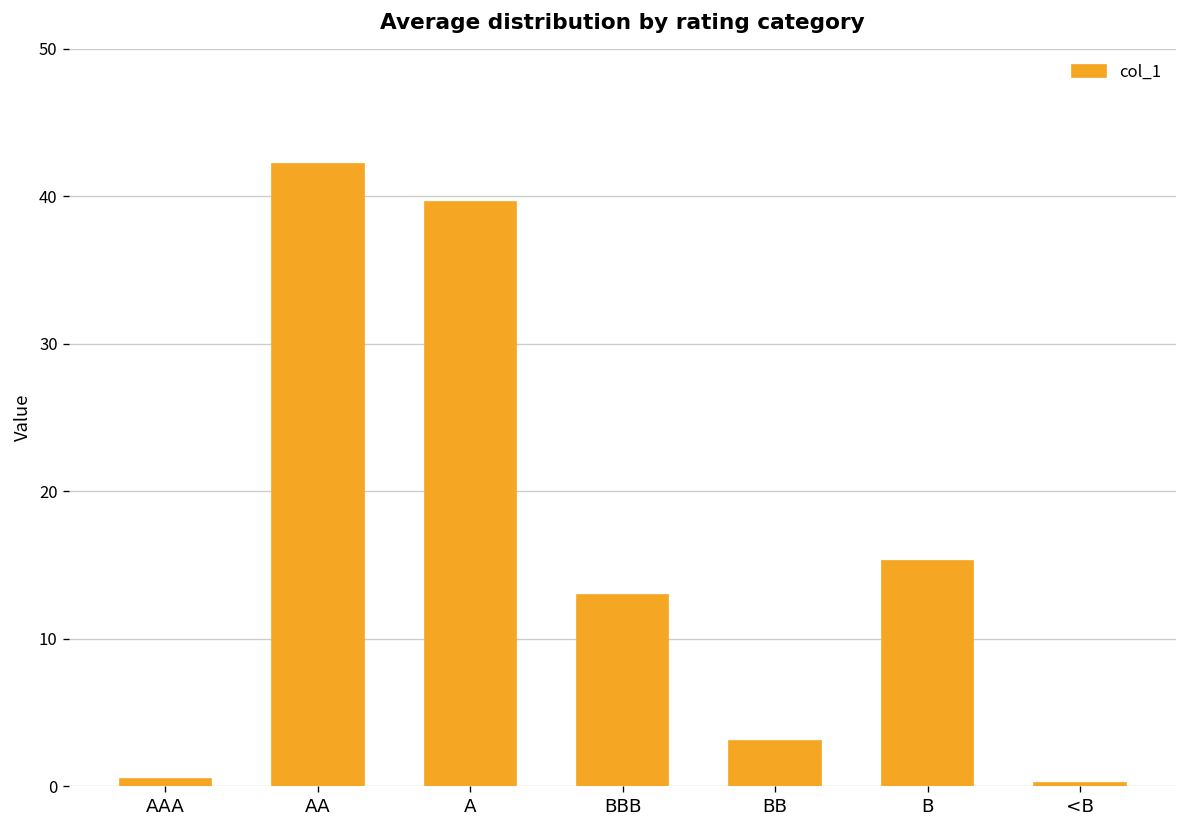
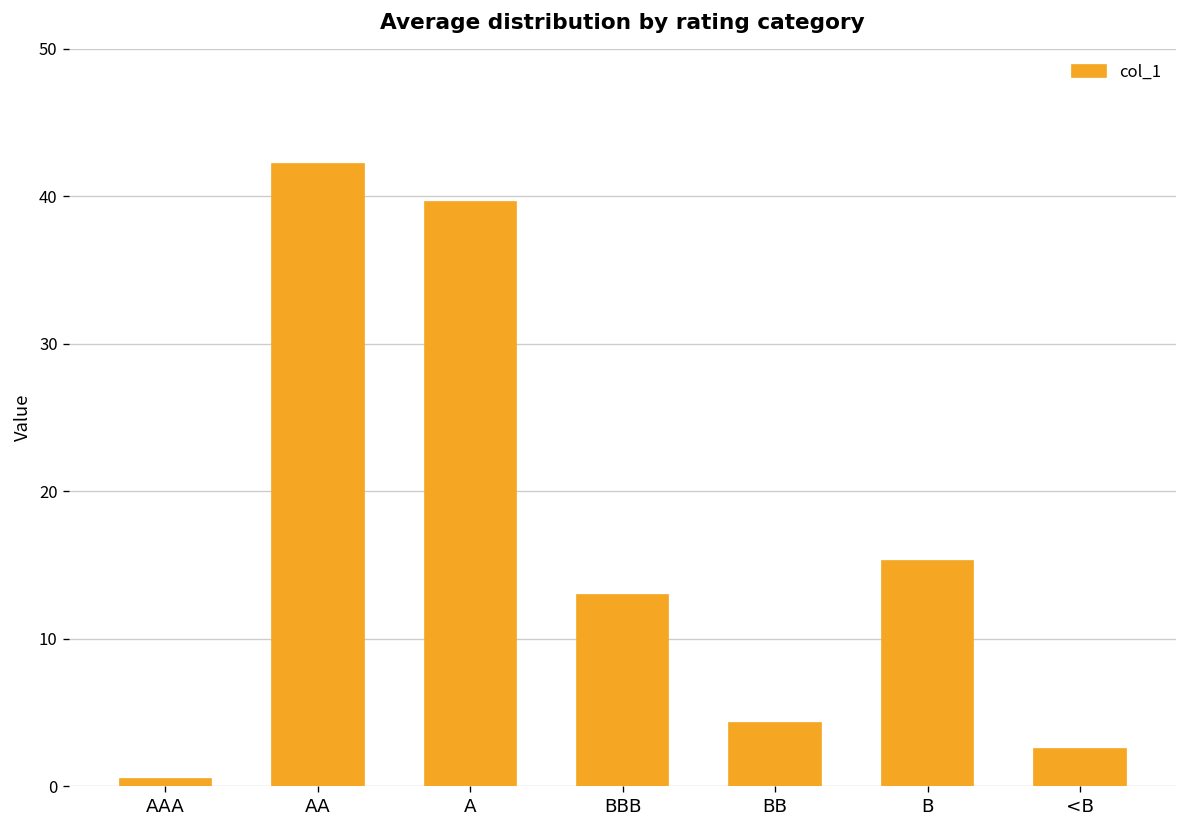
BB: 3.1 -> 4.3
<B: 0.2 -> 2.5
